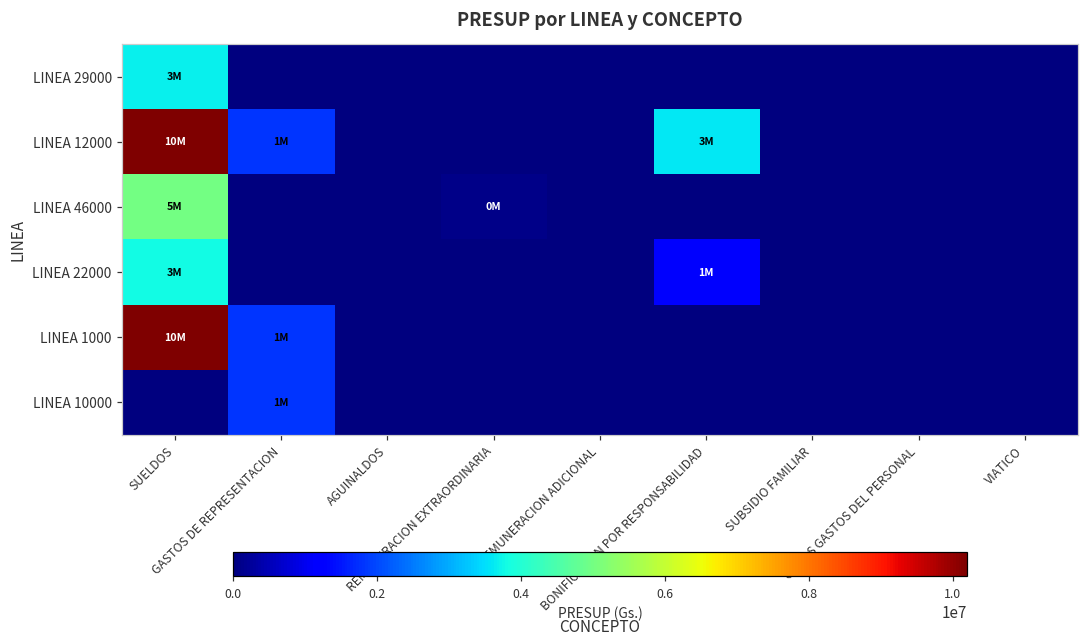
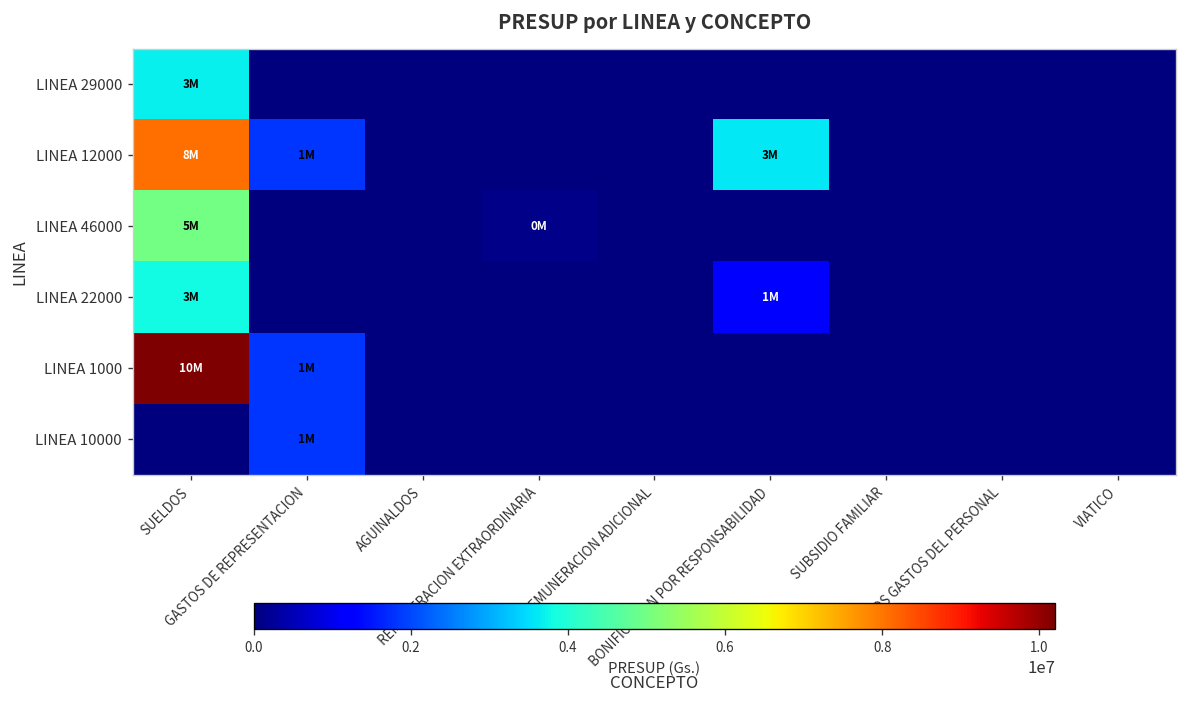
LINEA 12000, SUELDOS: 10M -> 8M
